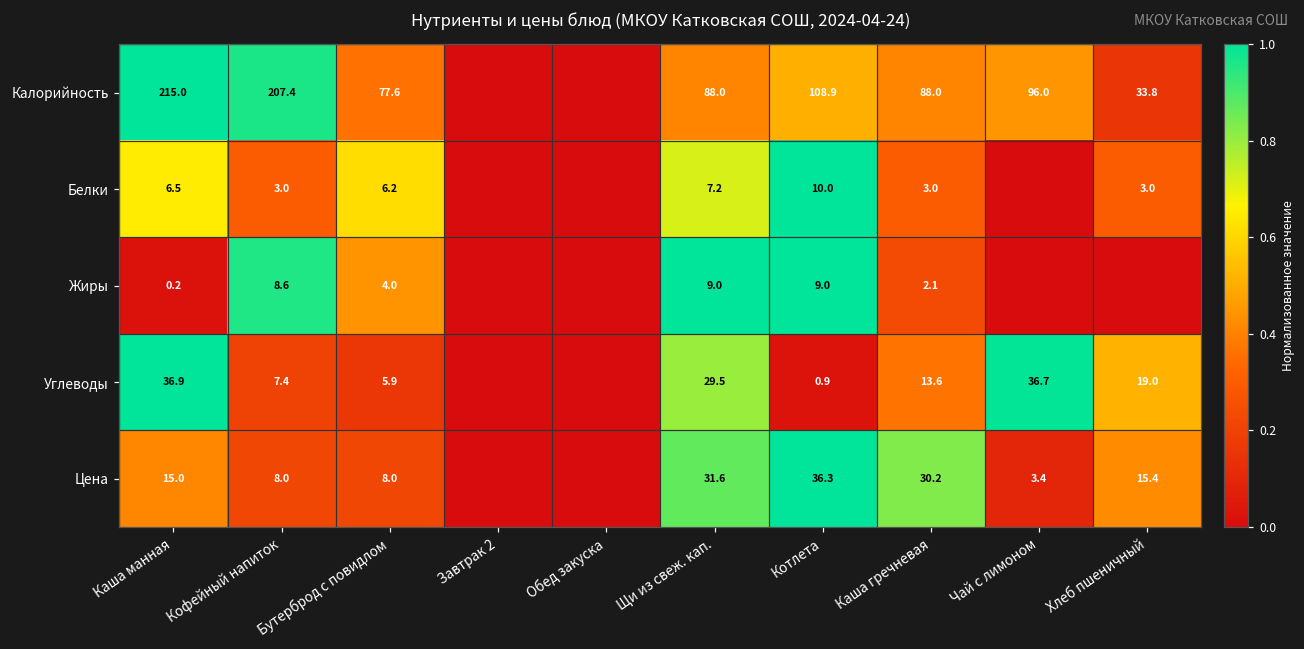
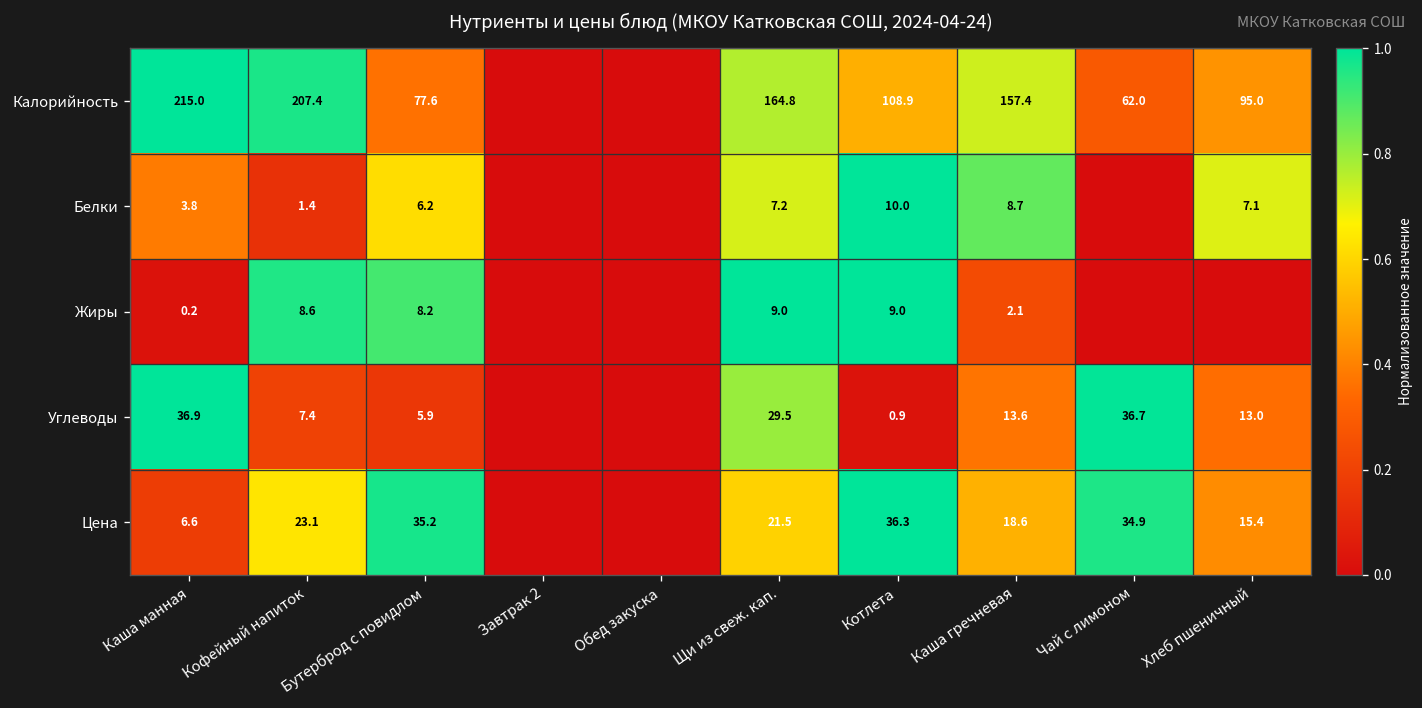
Калорийность, Щи из свеж. кап.: 88.0 -> 164.8
Калорийность, Каша гречневая: 88.0 -> 157.4
Калорийность, Чай с лимоном: 96.0 -> 62.0
Калорийность, Хлеб пшеничный: 33.8 -> 95.0
Белки, Каша манная: 6.5 -> 3.8
Белки, Кофейный напиток: 3.0 -> 1.4
Белки, Каша гречневая: 3.0 -> 8.7
Белки, Хлеб пшеничный: 3.0 -> 7.1
Жиры, Бутерброд с повидлом: 4.0 -> 8.2
Углеводы, Хлеб пшеничный: 19.0 -> 13.0
Цена, Каша манная: 15.0 -> 6.6
Цена, Кофейный напиток: 8.0 -> 23.1
Цена, Бутерброд с повидлом: 8.0 -> 35.2
Цена, Щи из свеж. кап.: 31.6 -> 21.5
Цена, Каша гречневая: 30.2 -> 18.6
Цена, Чай с лимоном: 3.4 -> 34.9
